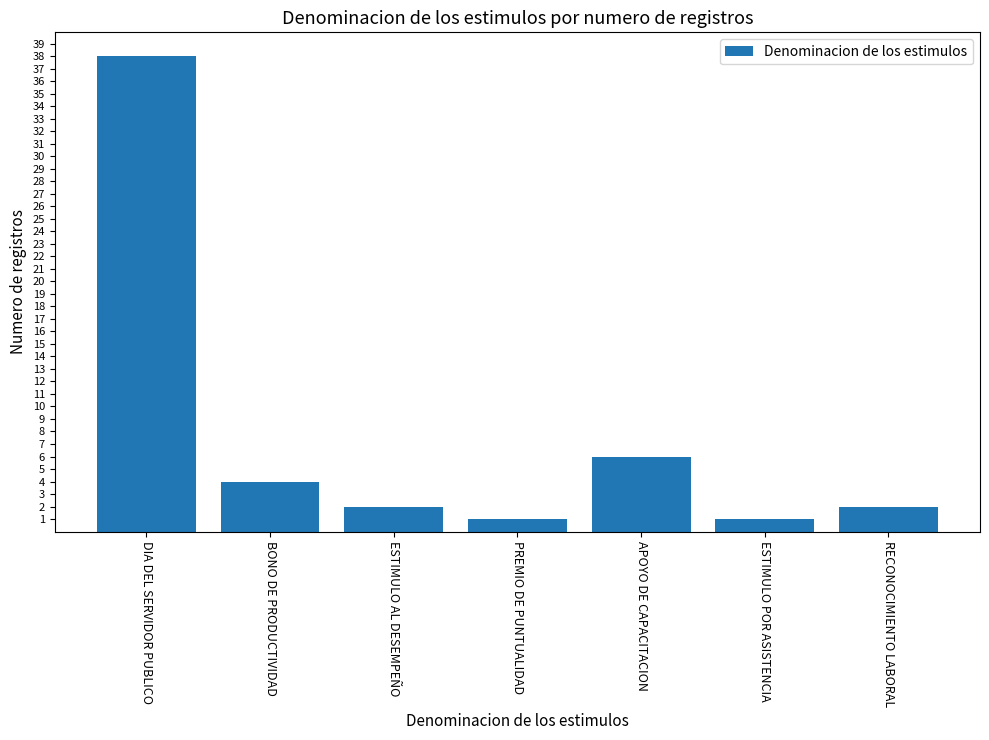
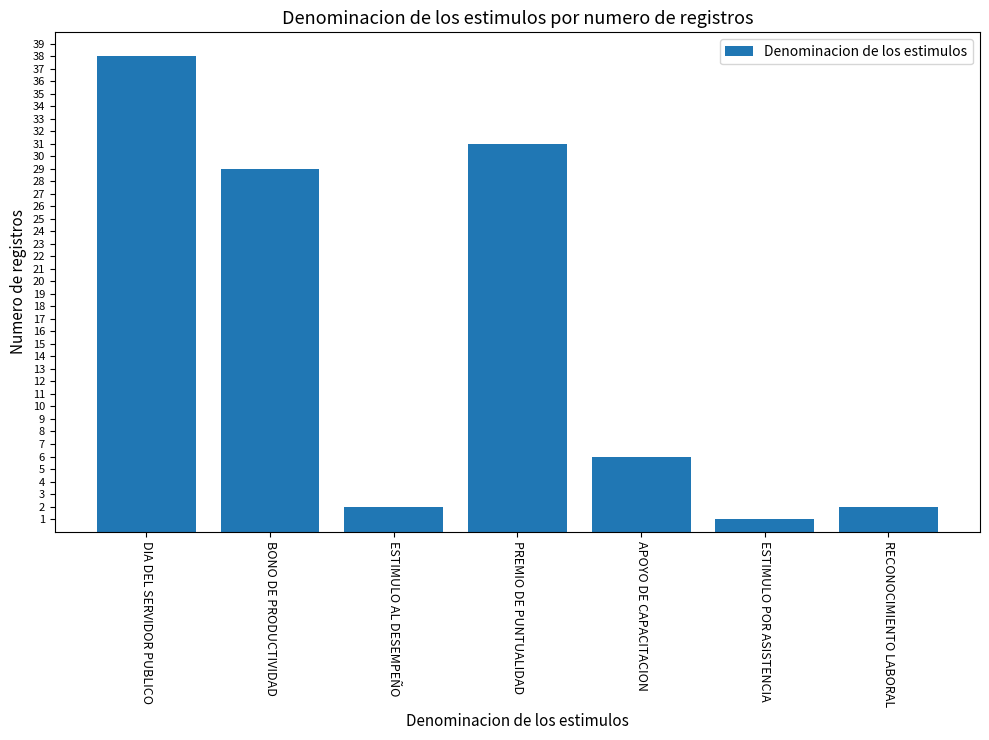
BONO DE PRODUCTIVIDAD: 4 -> 29
PREMIO DE PUNTUALIDAD: 1 -> 31
